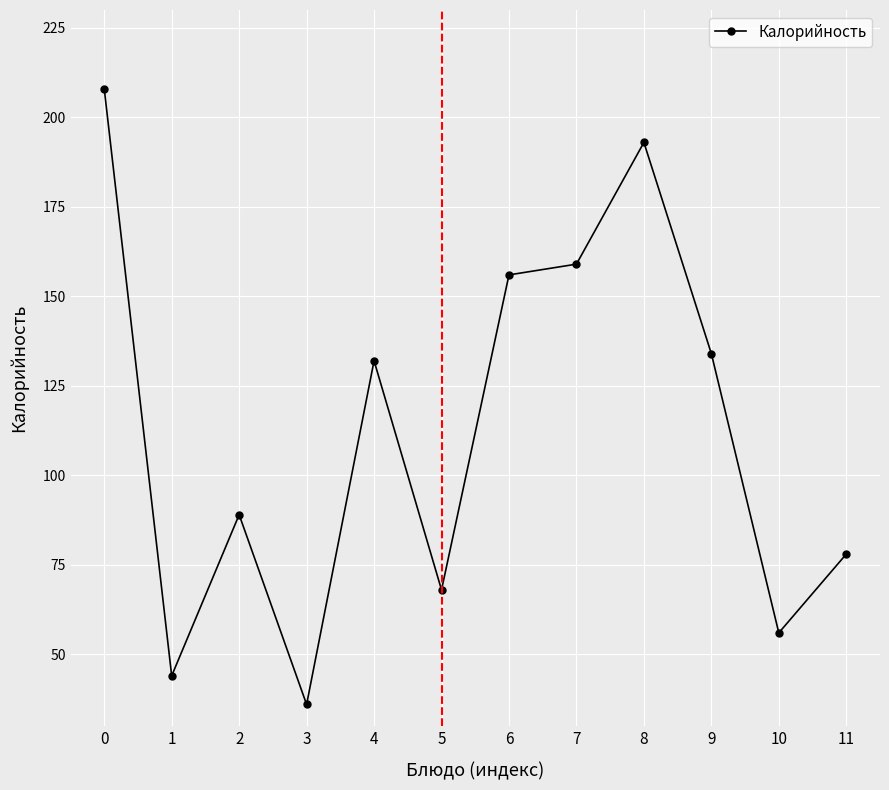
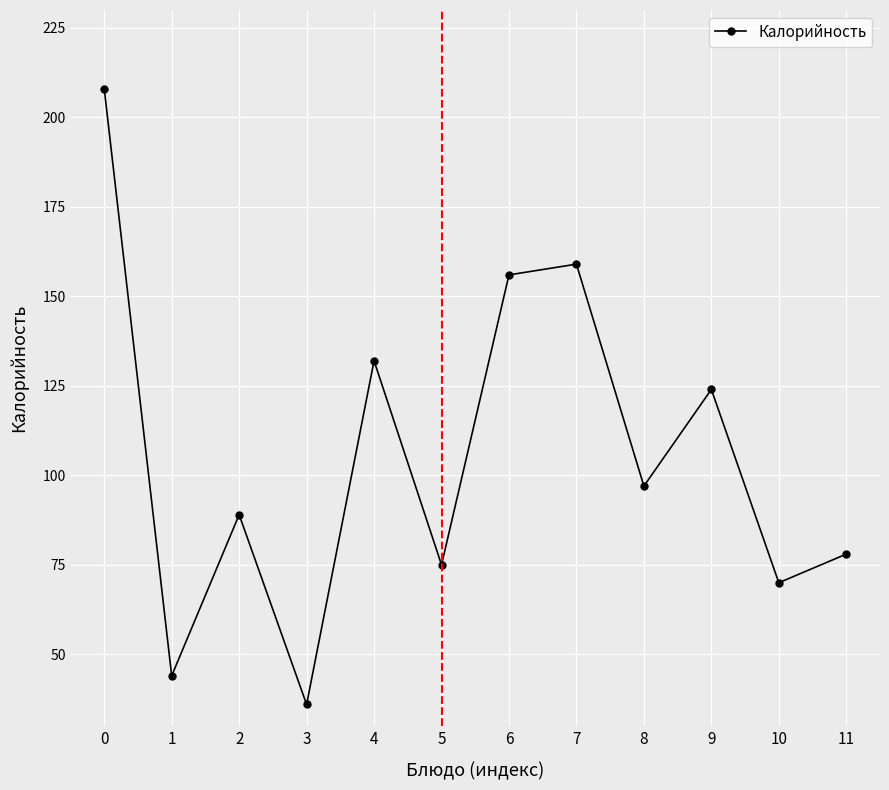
5: 68 -> 75
8: 193 -> 97
9: 134 -> 124
10: 56 -> 70
